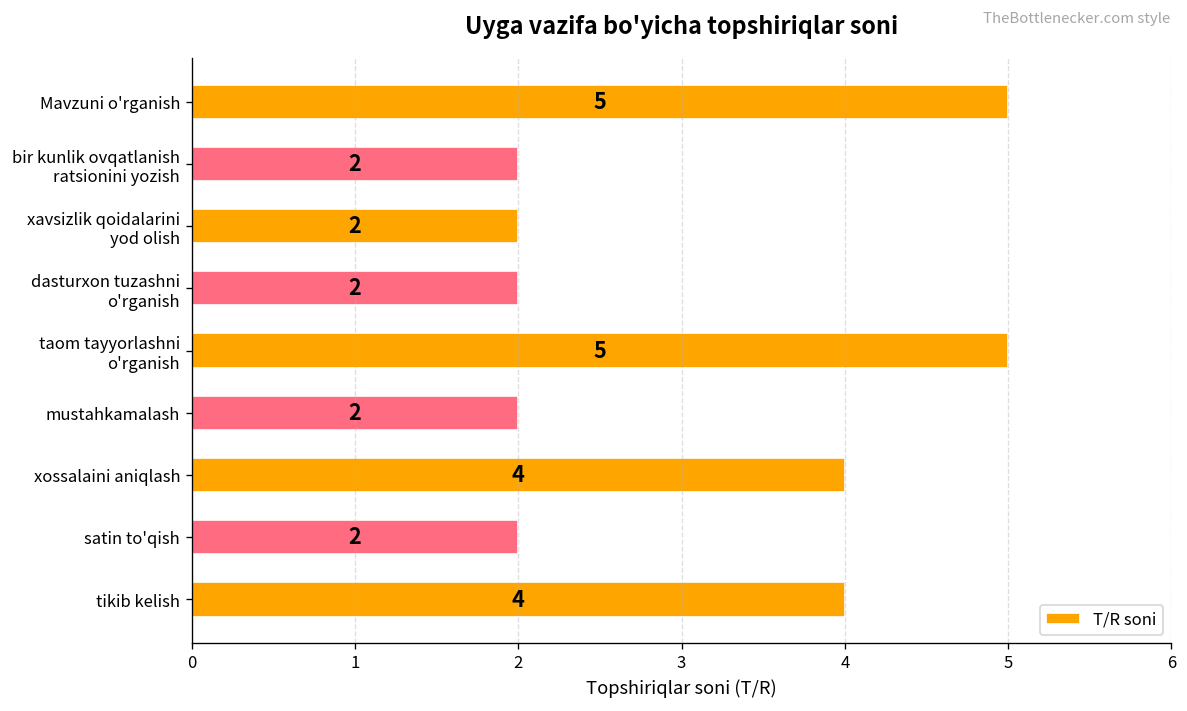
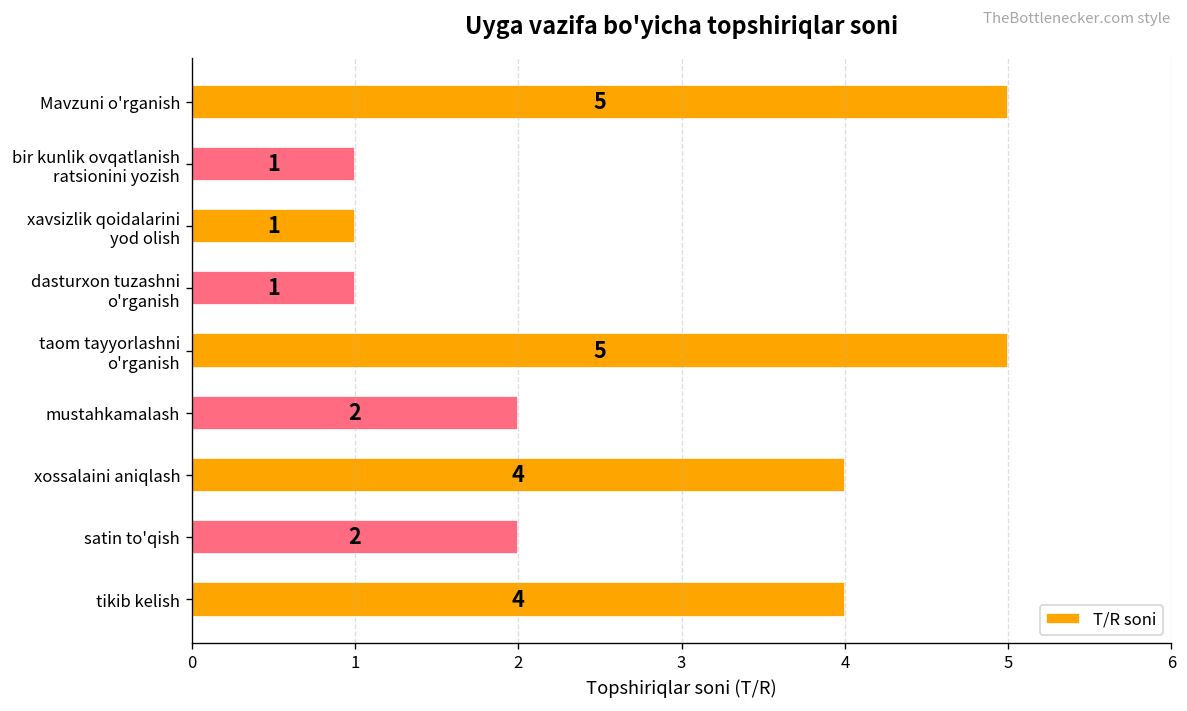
bir kunlik ovqatlanish ratsionini yozish: 2 -> 1
xavsizlik qoidalarini yod olish: 2 -> 1
dasturxon tuzashni o'rganish: 2 -> 1
